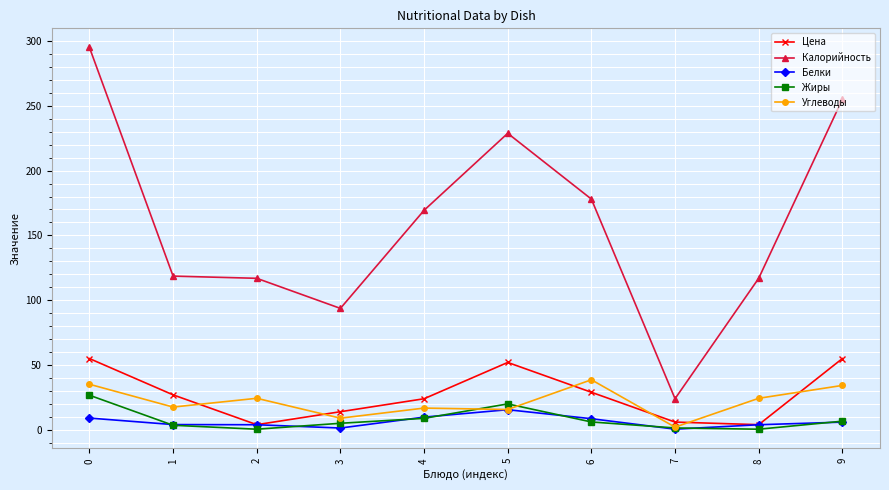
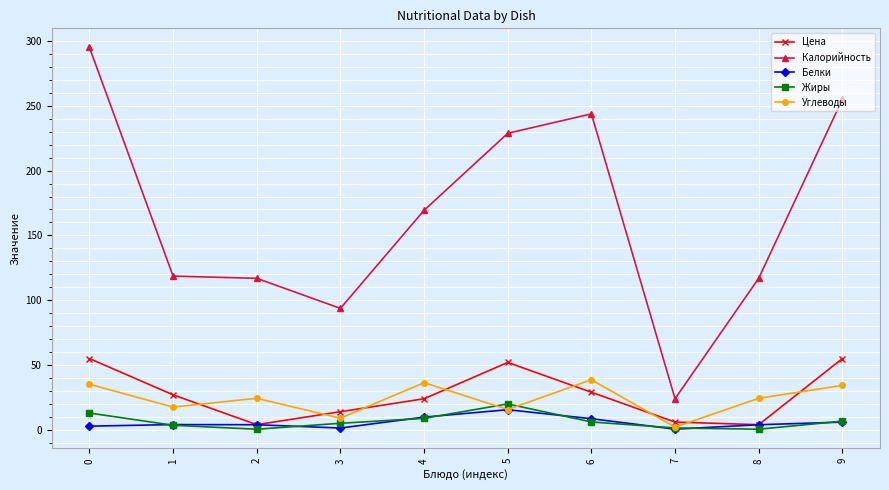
Белки, 0: 9 -> 3
Жиры, 0: 27 -> 13
Углеводы, 4: 17 -> 36
Калорийность, 6: 178 -> 244
